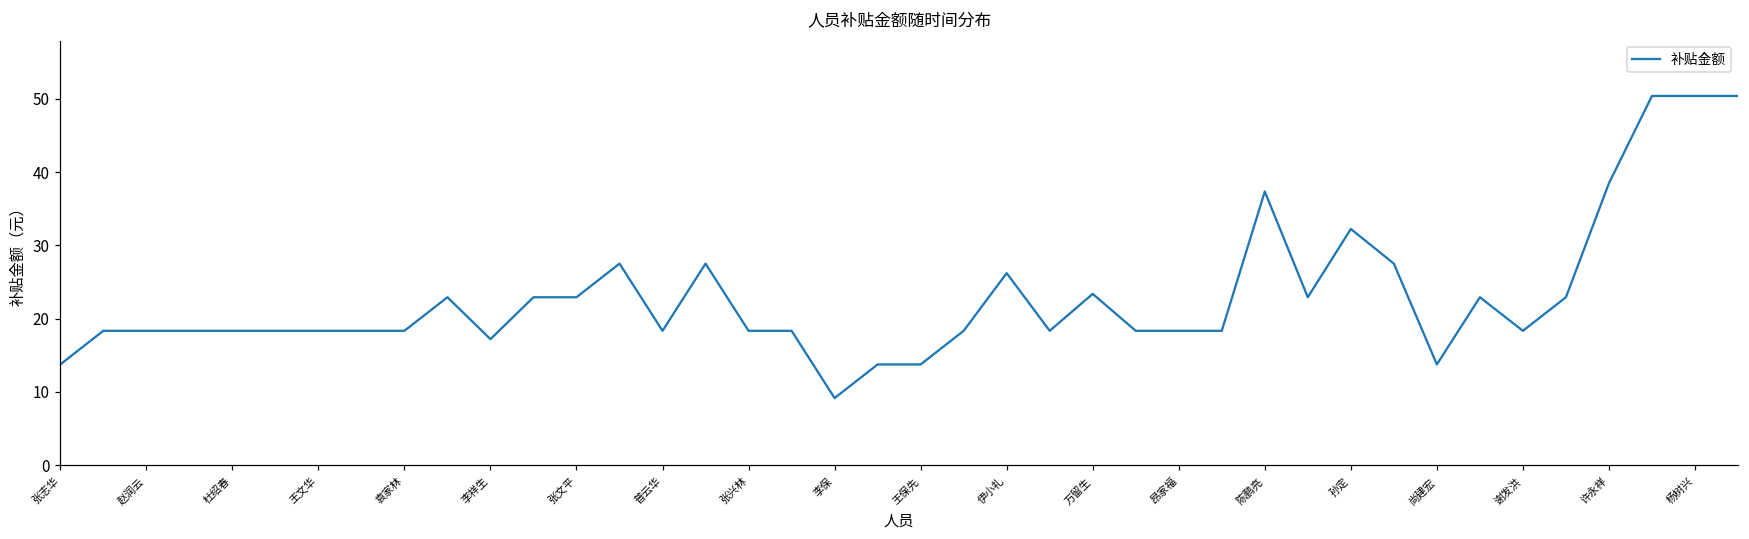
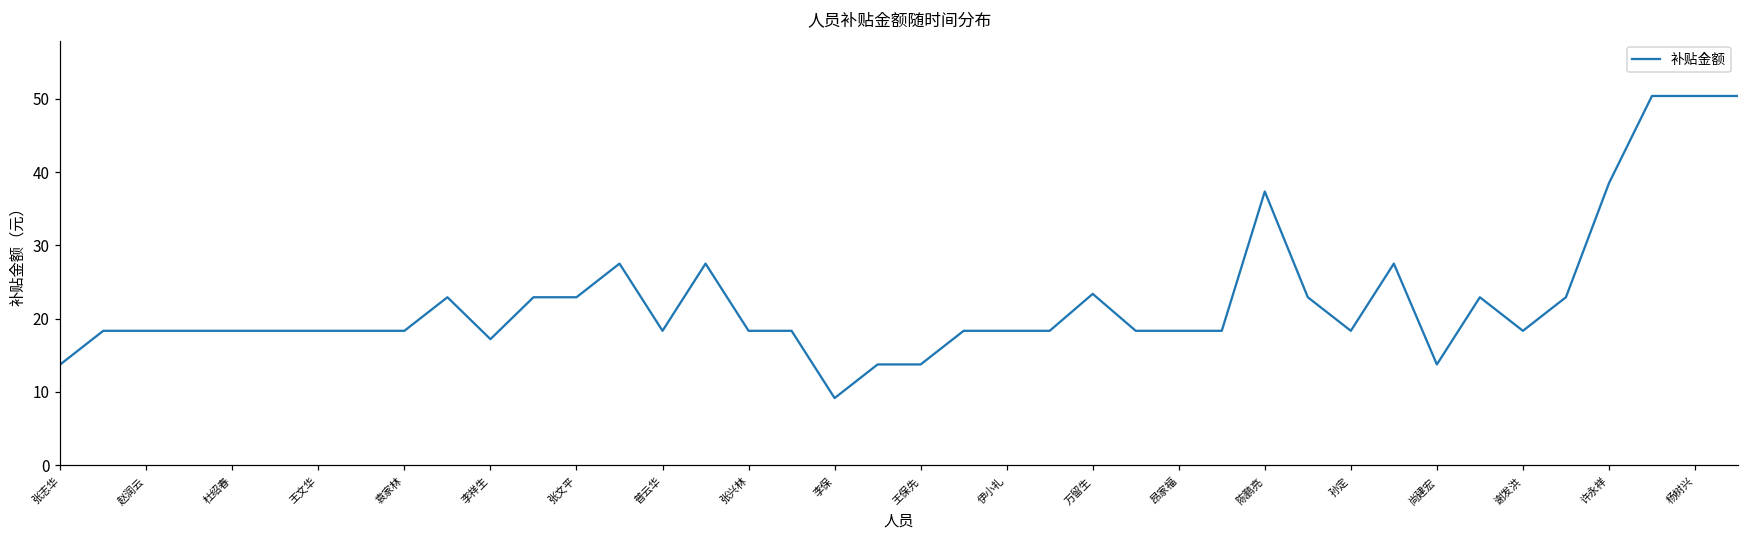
伊小礼: 26 -> 18
孙定: 32 -> 18
